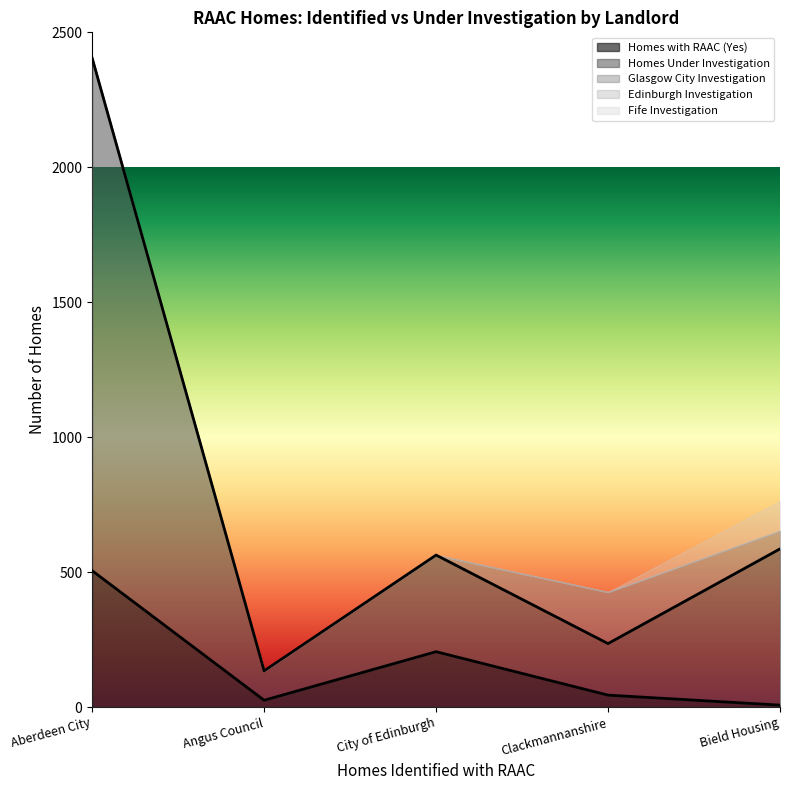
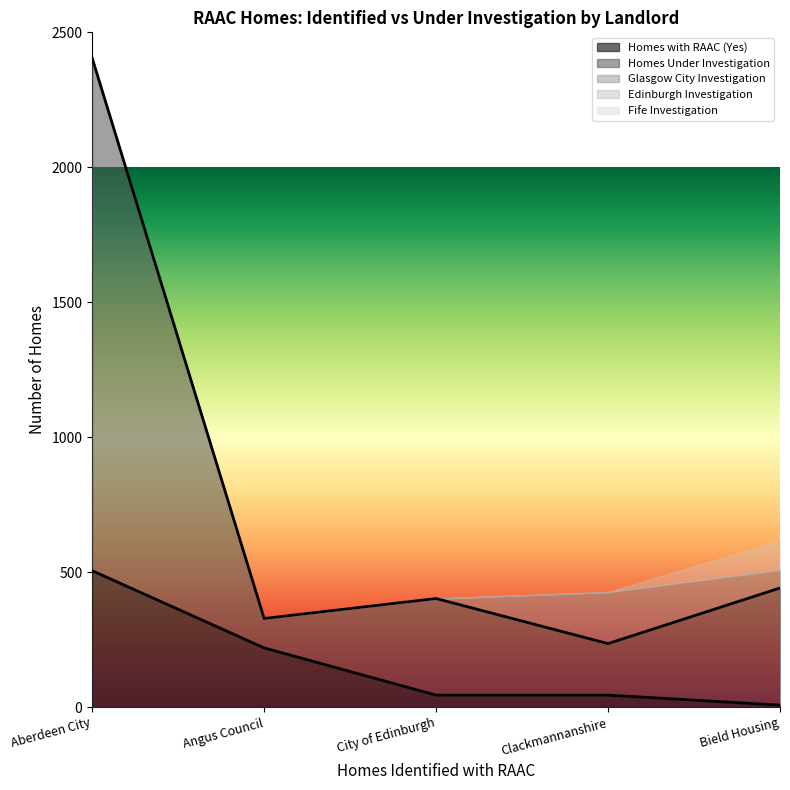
Homes with RAAC (Yes), Angus Council: 30 -> 220
Homes with RAAC (Yes), City of Edinburgh: 210 -> 40
Homes Under Investigation, Bield Housing: 580 -> 430
